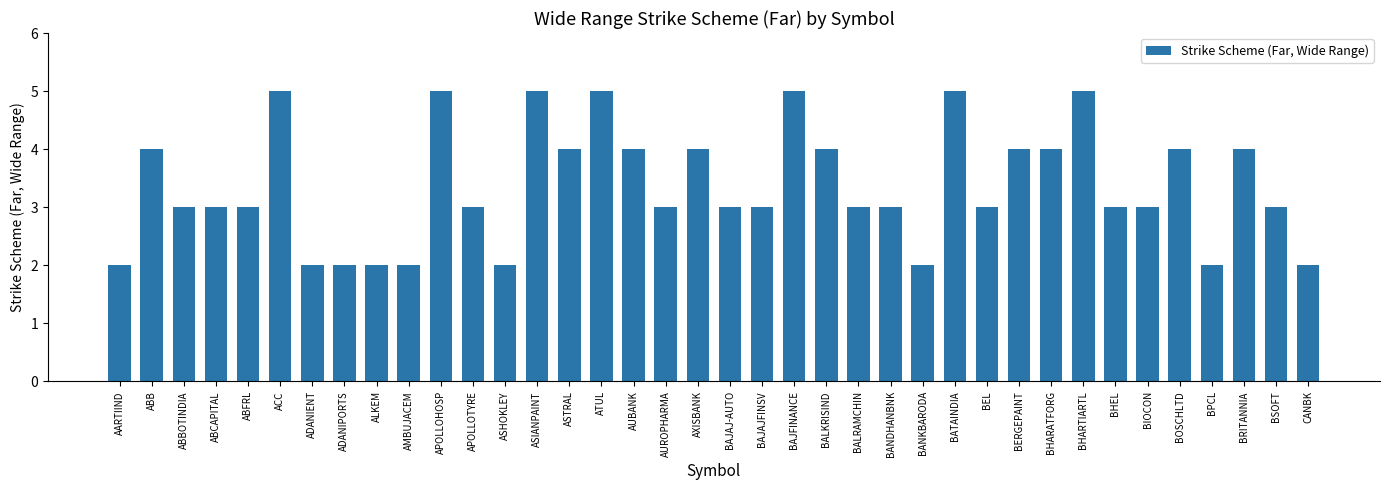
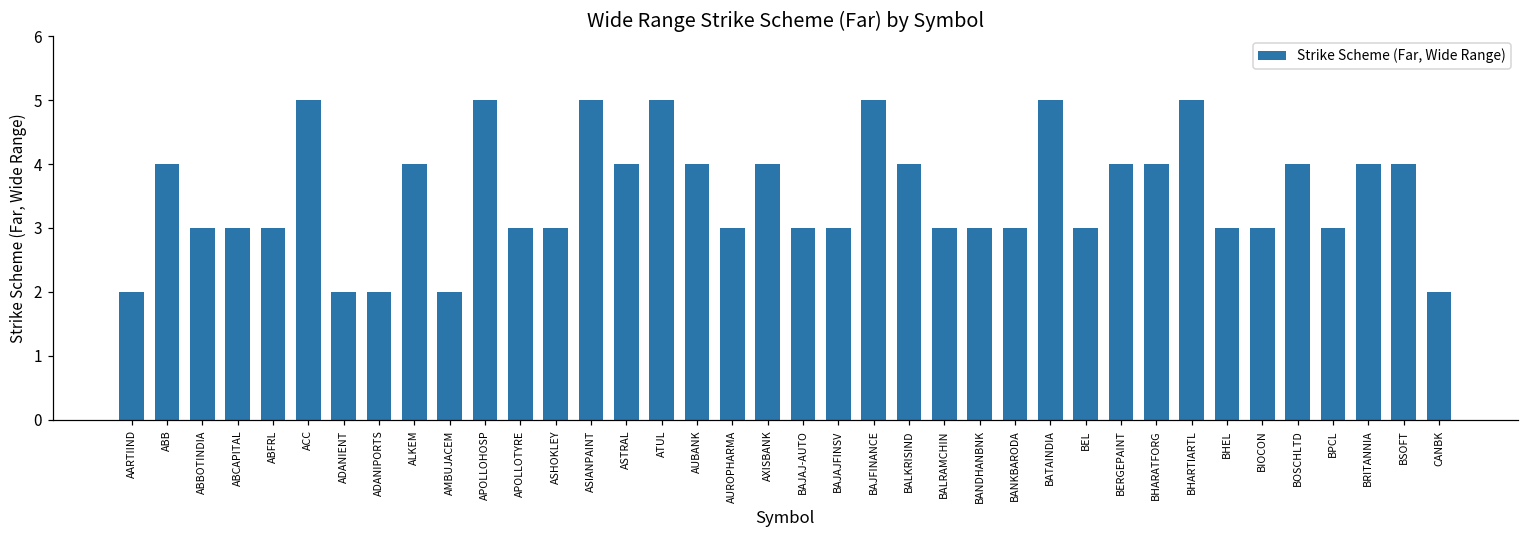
ALKEM: 2 -> 4
ASHOKLEY: 2 -> 3
BANKBARODA: 2 -> 3
BPCL: 2 -> 3
BSOFT: 3 -> 4
